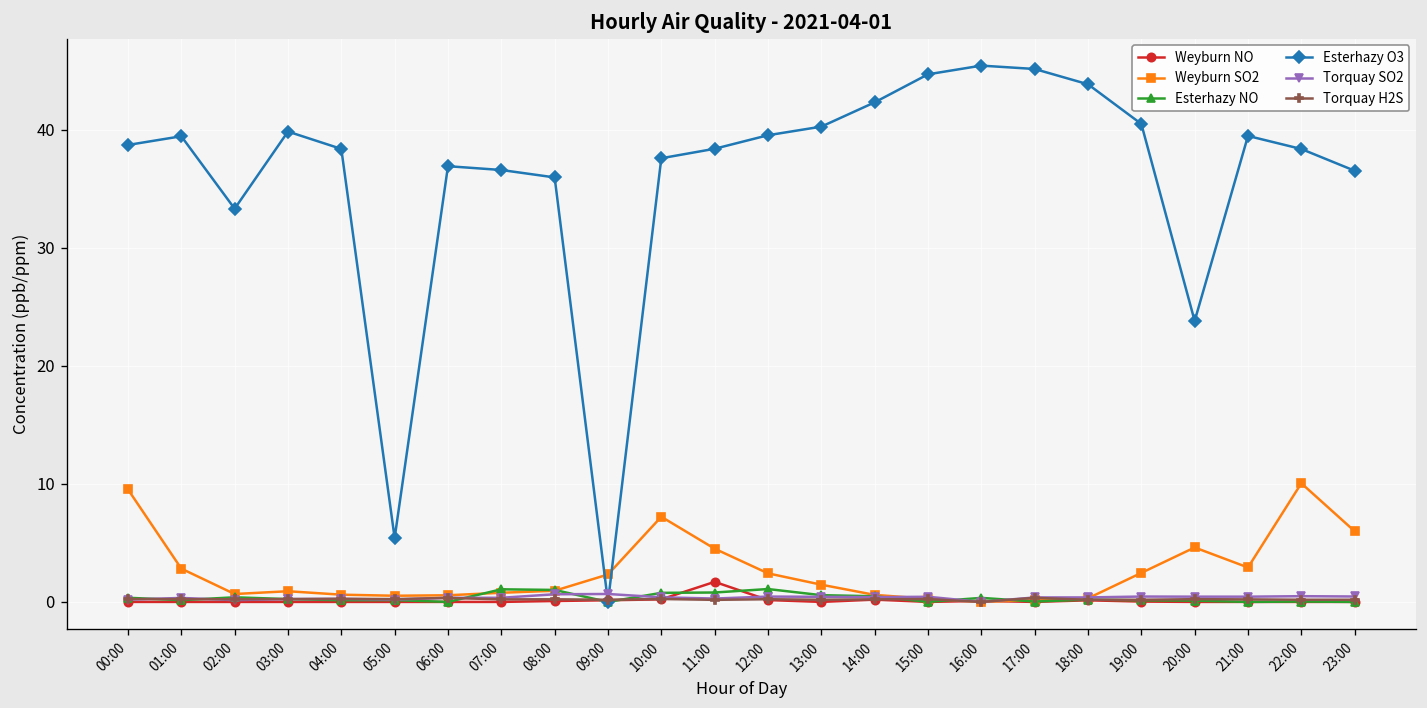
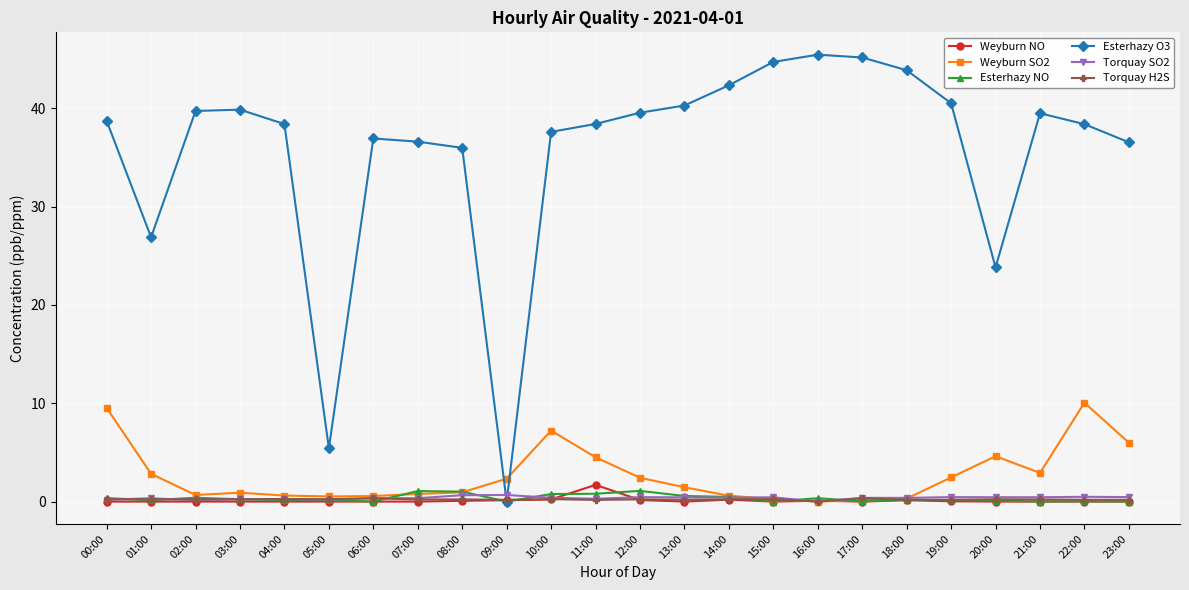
Esterhazy O3, 01:00: 39 -> 27
Esterhazy O3, 02:00: 33 -> 40
